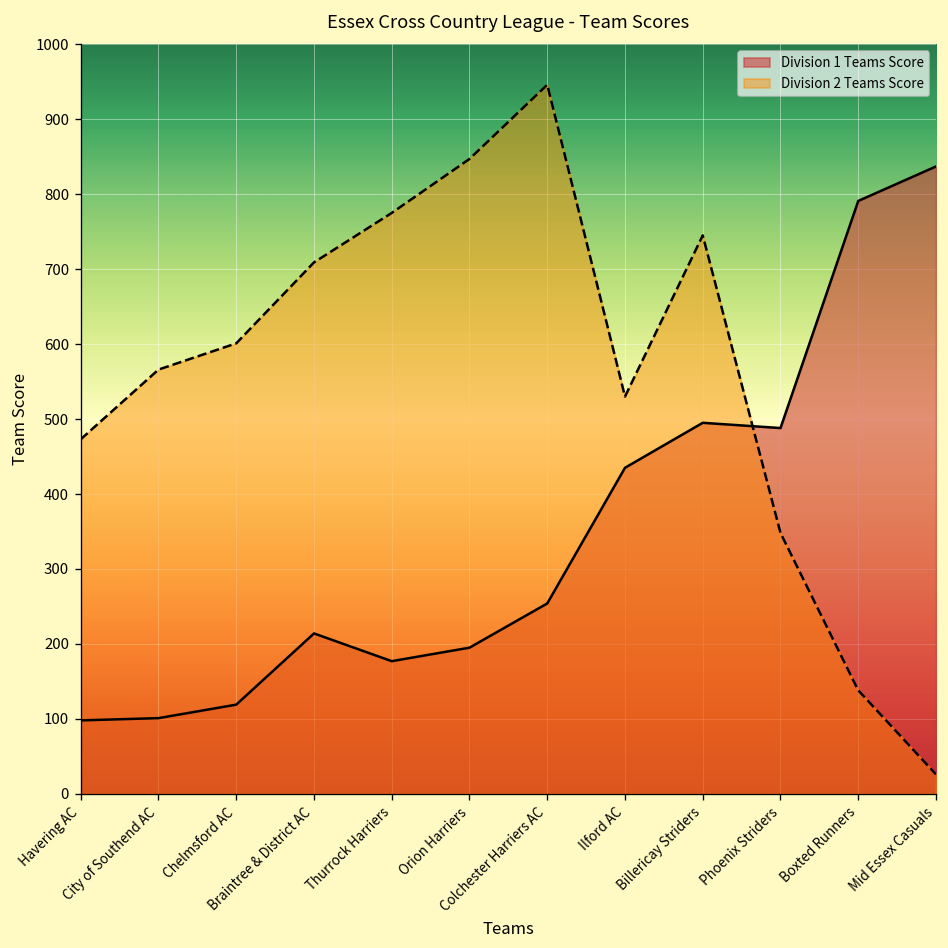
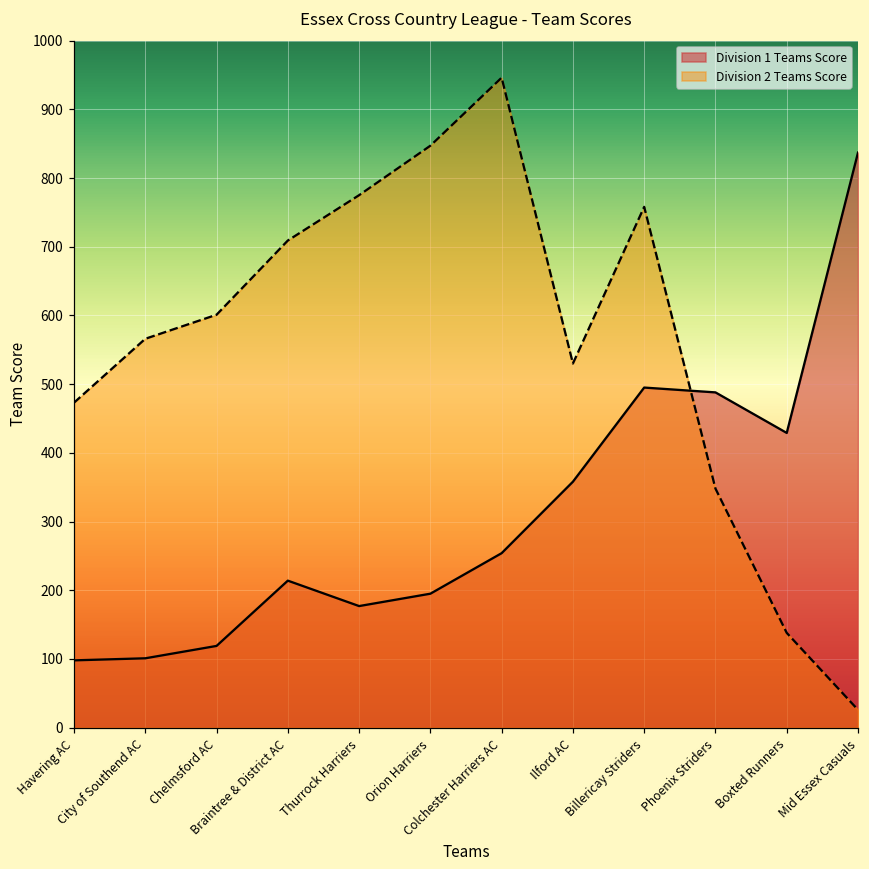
Division 1 Teams Score, Ilford AC: 440 -> 360
Division 2 Teams Score, Billericay Striders: 750 -> 760
Division 1 Teams Score, Boxted Runners: 790 -> 430
